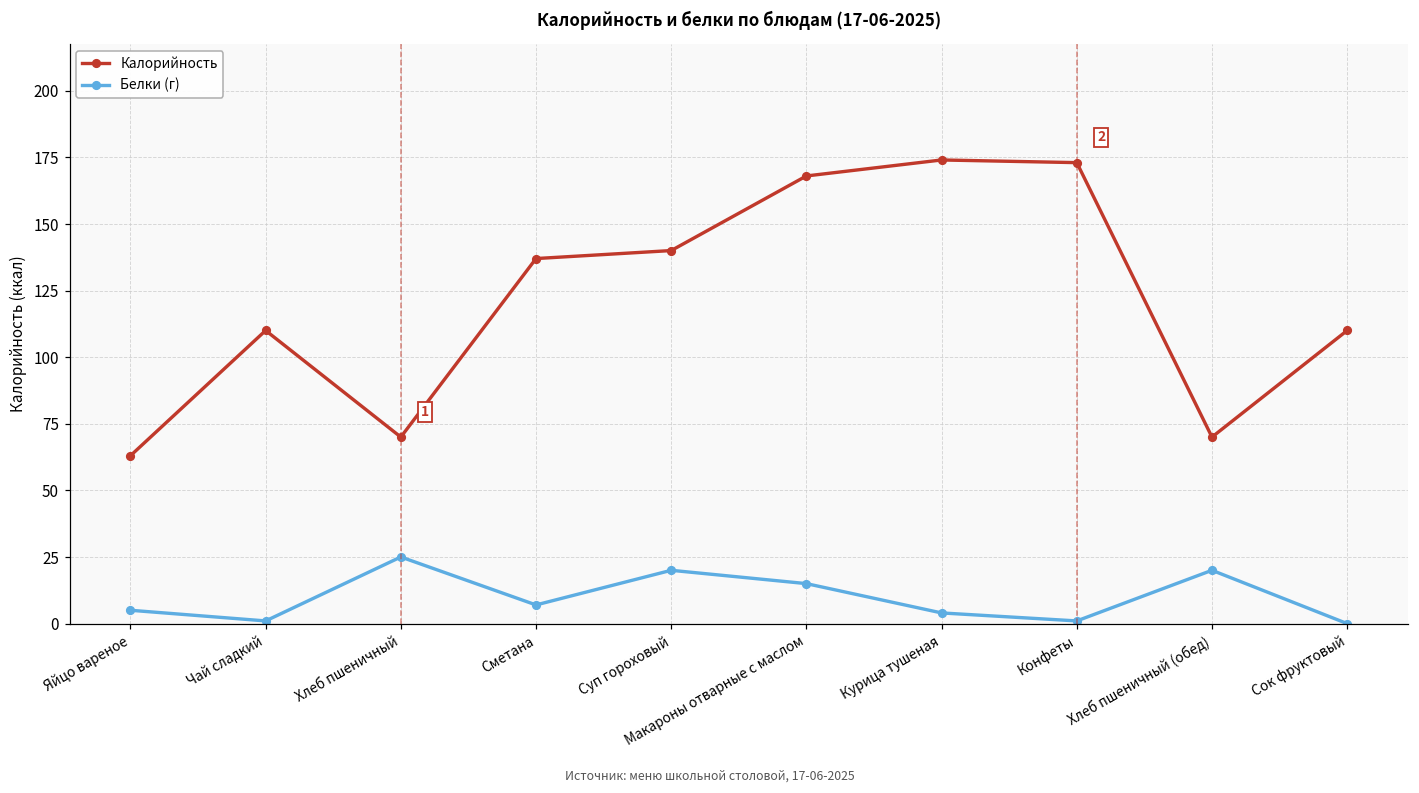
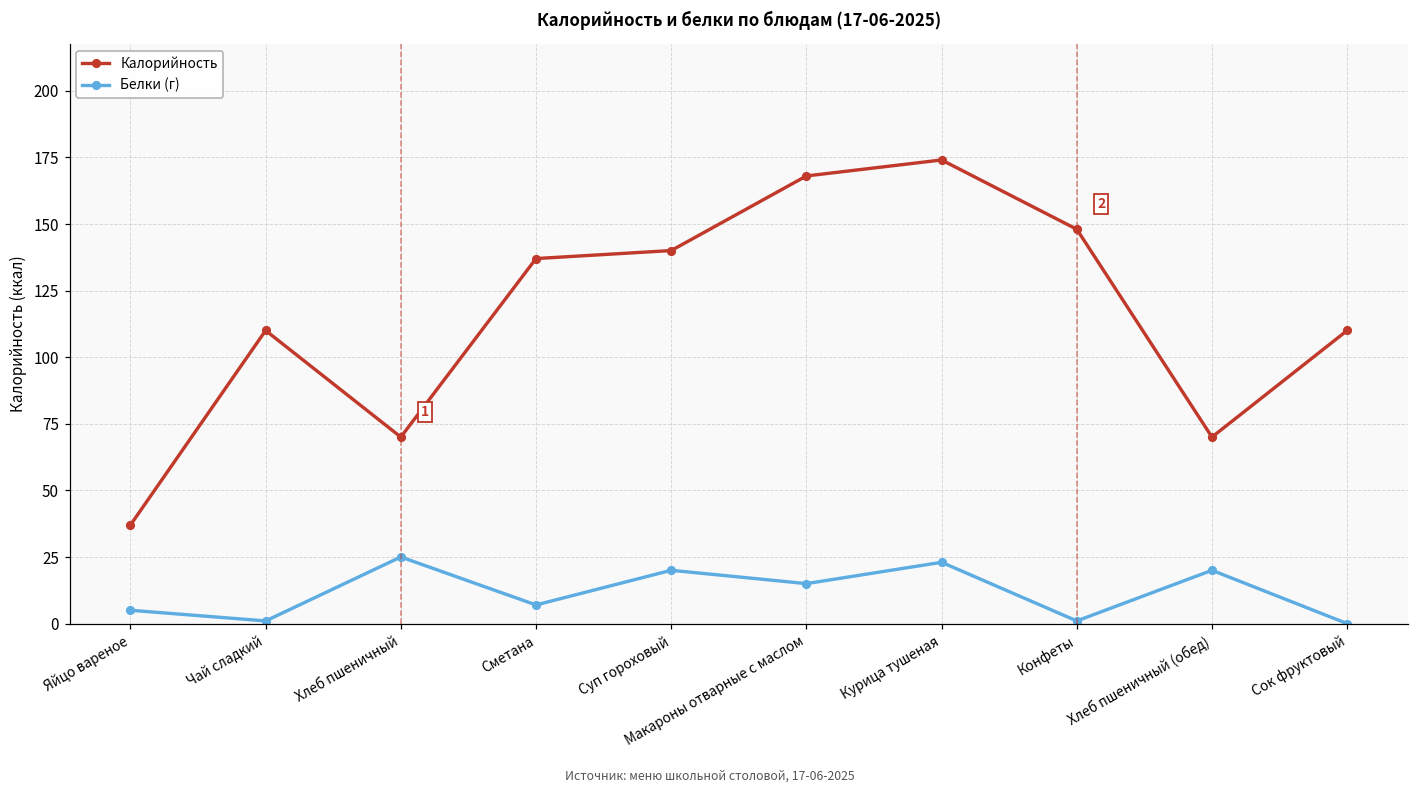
Калорийность, Яйцо вареное: 63 -> 37
Белки (г), Курица тушеная: 4 -> 23
Калорийность, Конфеты: 173 -> 148
